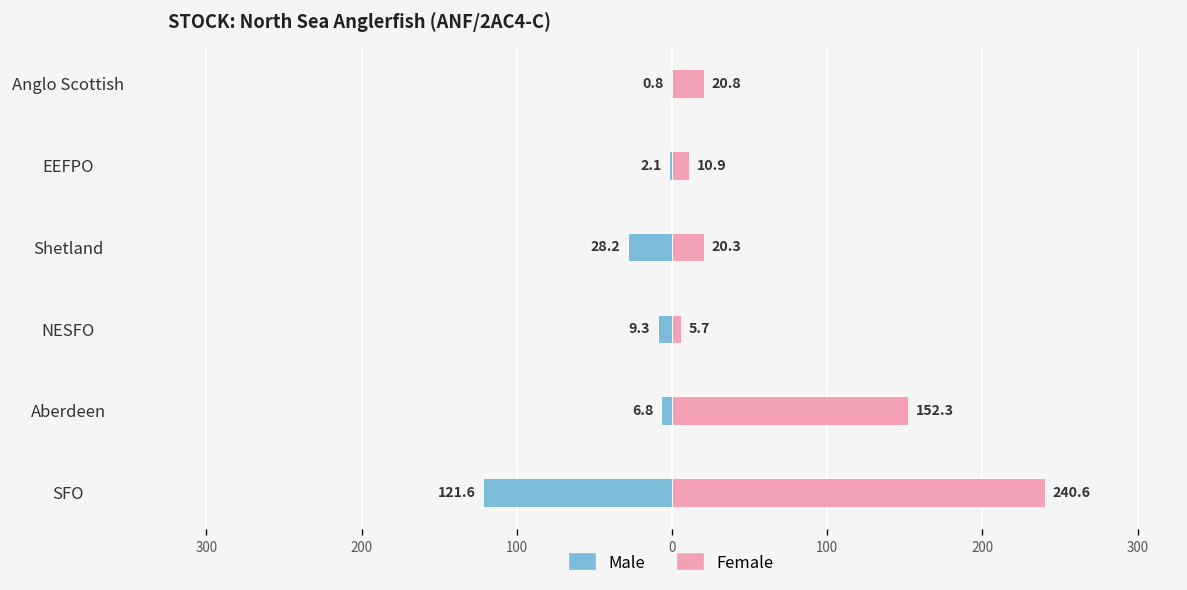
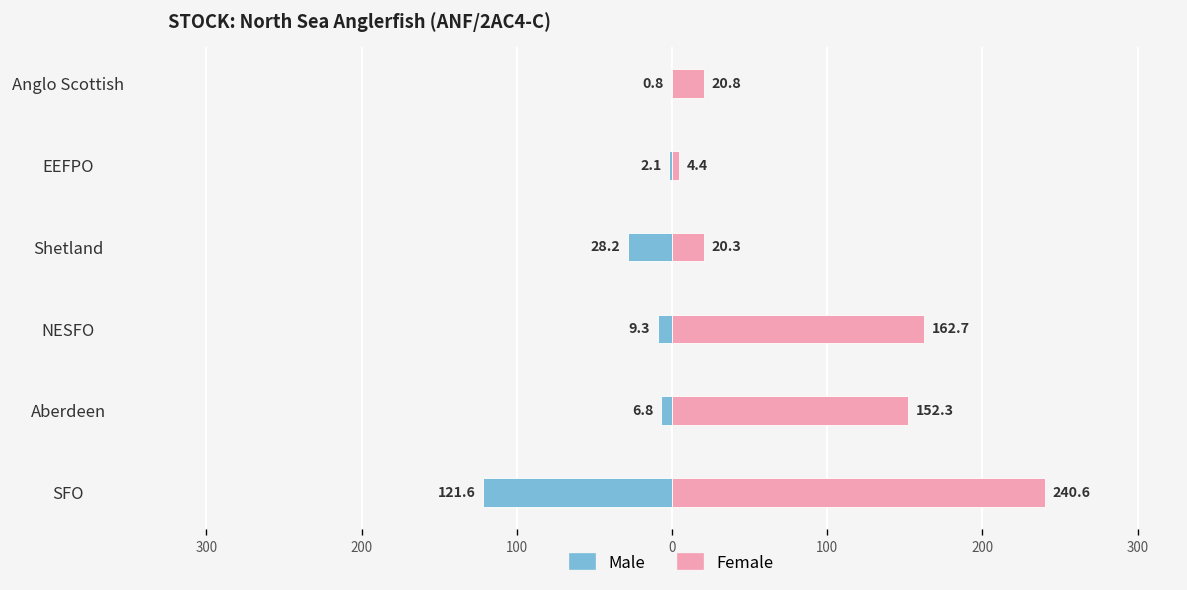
Female, EEFPO: 10.9 -> 4.4
Female, NESFO: 5.7 -> 162.7
